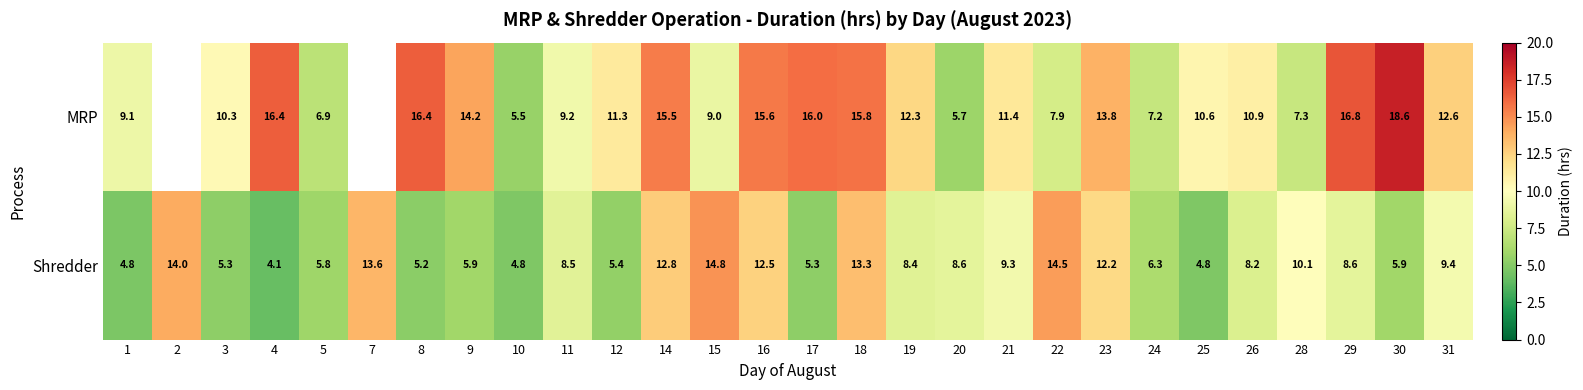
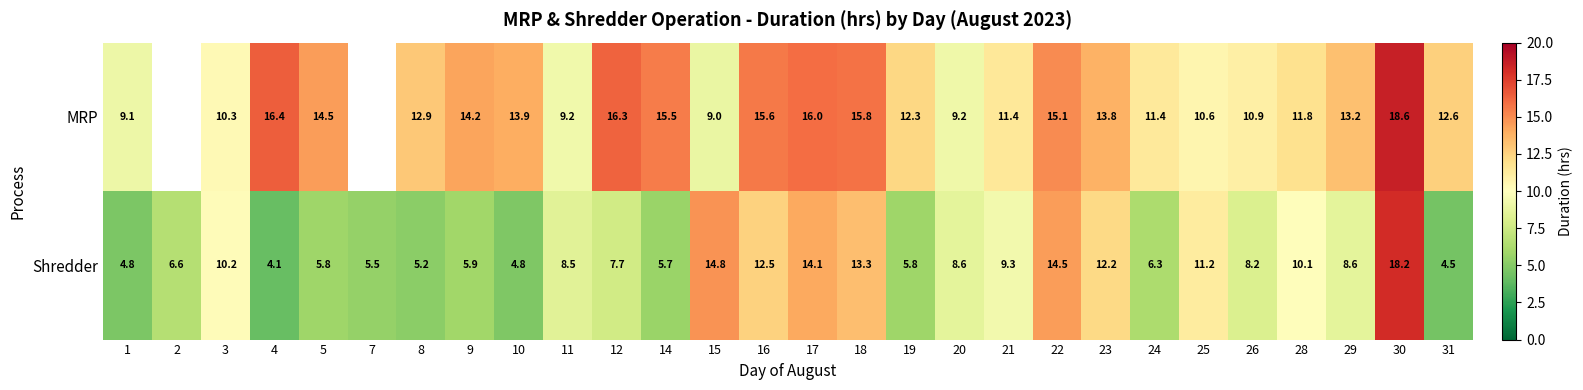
MRP, 5: 6.9 -> 14.5
MRP, 8: 16.4 -> 12.9
MRP, 10: 5.5 -> 13.9
MRP, 12: 11.3 -> 16.3
MRP, 20: 5.7 -> 9.2
MRP, 22: 7.9 -> 15.1
MRP, 24: 7.2 -> 11.4
MRP, 28: 7.3 -> 11.8
MRP, 29: 16.8 -> 13.2
Shredder, 2: 14.0 -> 6.6
Shredder, 3: 5.3 -> 10.2
Shredder, 7: 13.6 -> 5.5
Shredder, 12: 5.4 -> 7.7
Shredder, 14: 12.8 -> 5.7
Shredder, 17: 5.3 -> 14.1
Shredder, 19: 8.4 -> 5.8
Shredder, 25: 4.8 -> 11.2
Shredder, 30: 5.9 -> 18.2
Shredder, 31: 9.4 -> 4.5
